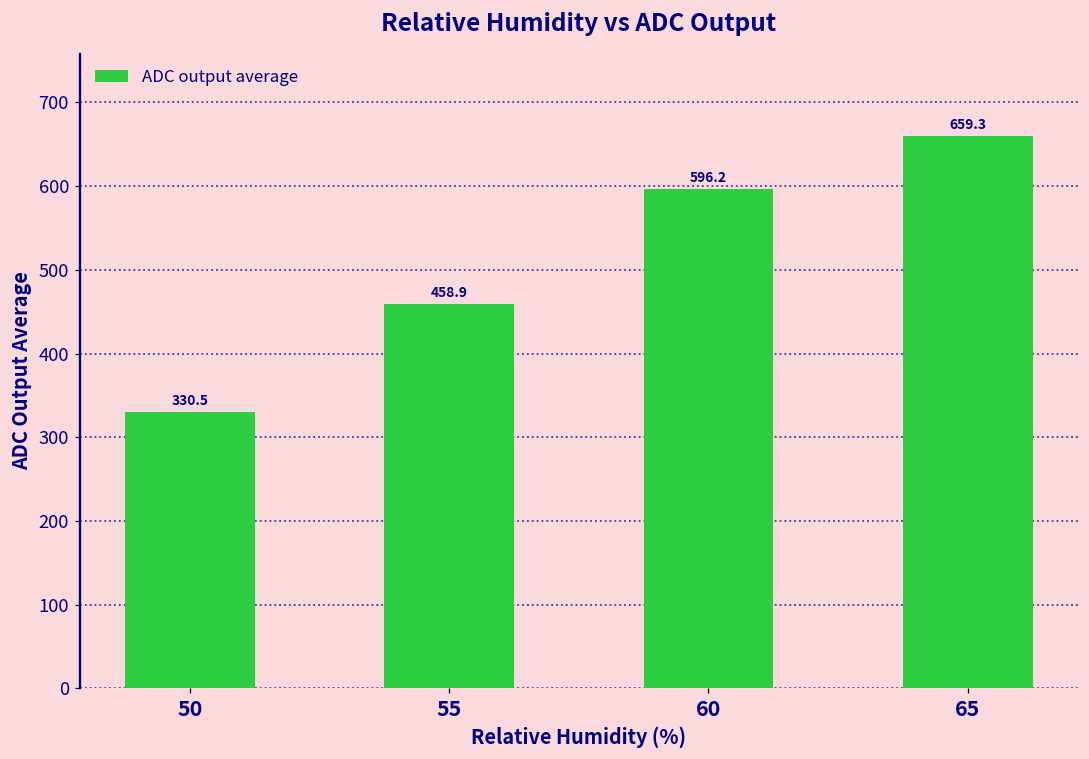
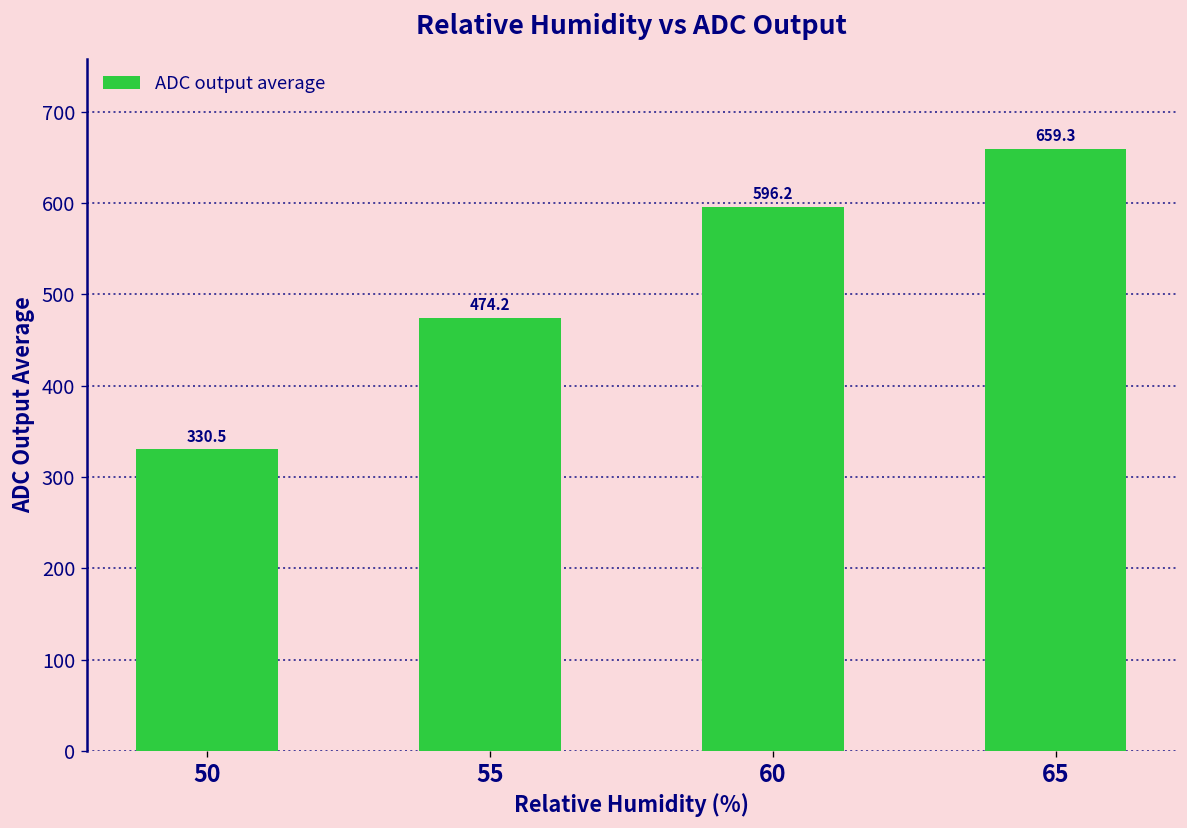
55: 458.9 -> 474.2
